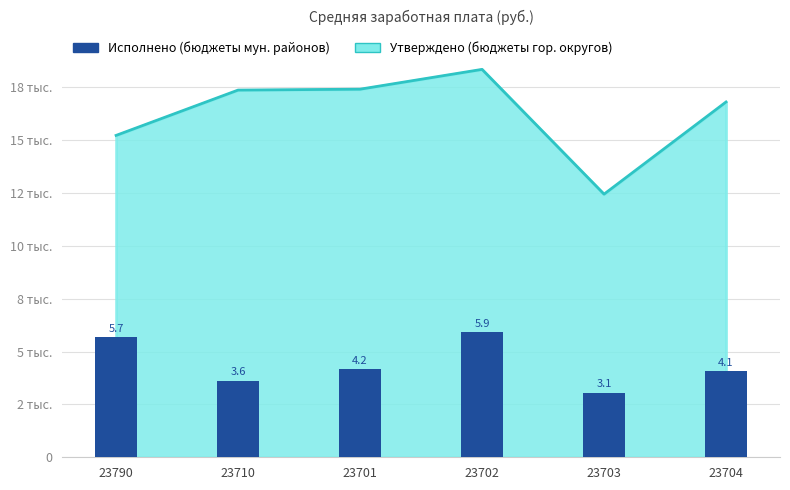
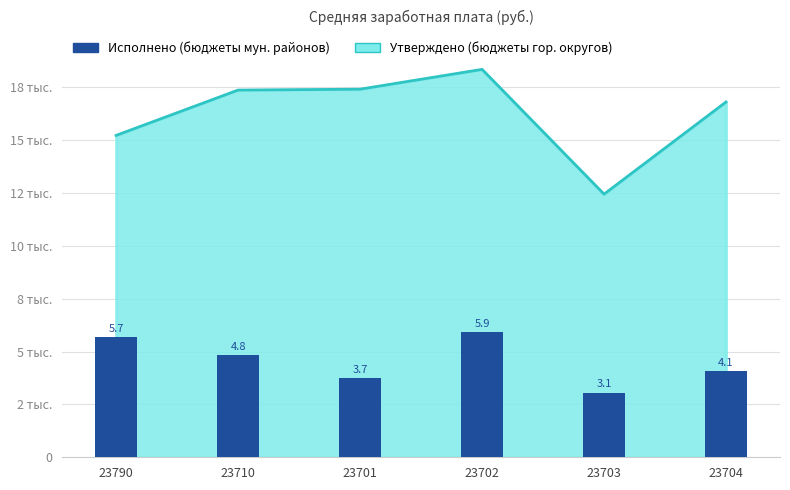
Исполнено (бюджеты мун. районов), 23710: 3.6 -> 4.8
Исполнено (бюджеты мун. районов), 23701: 4.2 -> 3.7
